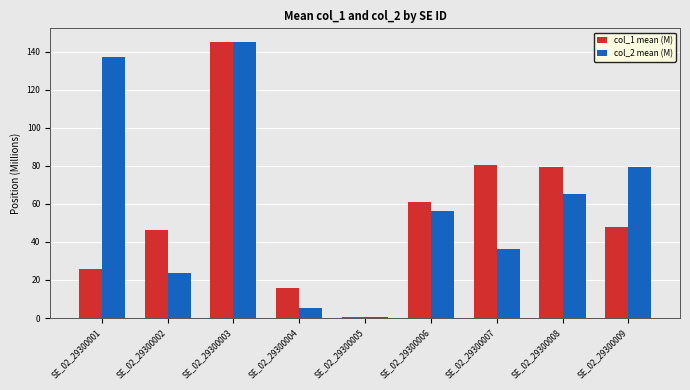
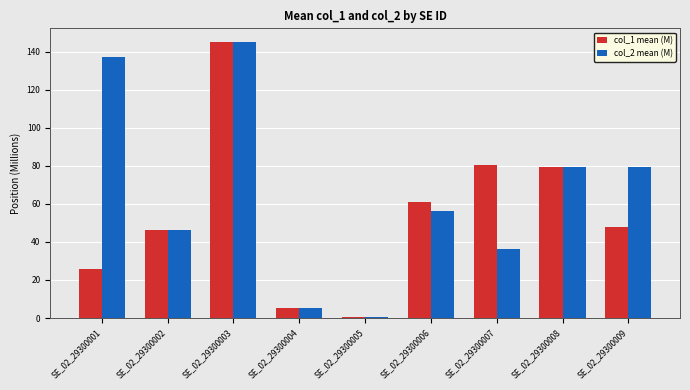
col_2 mean (M), SE_02_29300002: 24 -> 46
col_1 mean (M), SE_02_29300004: 16 -> 5
col_2 mean (M), SE_02_29300008: 65 -> 79
